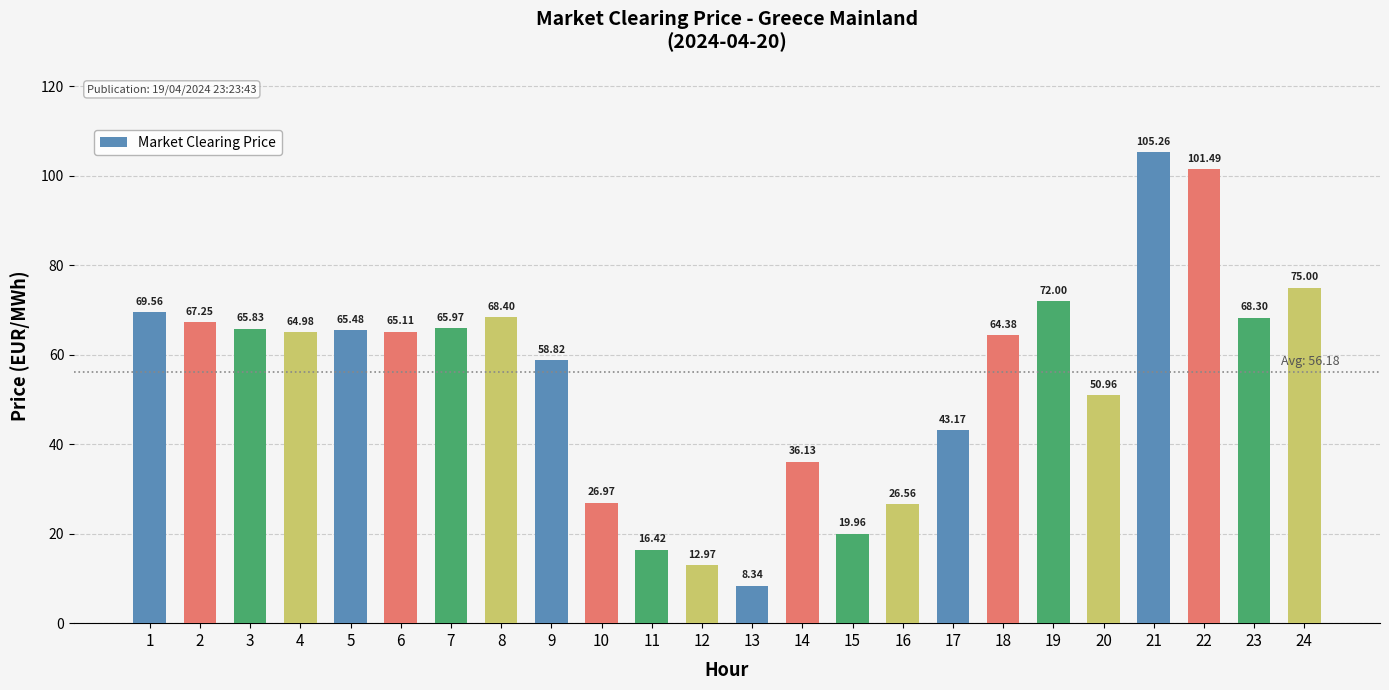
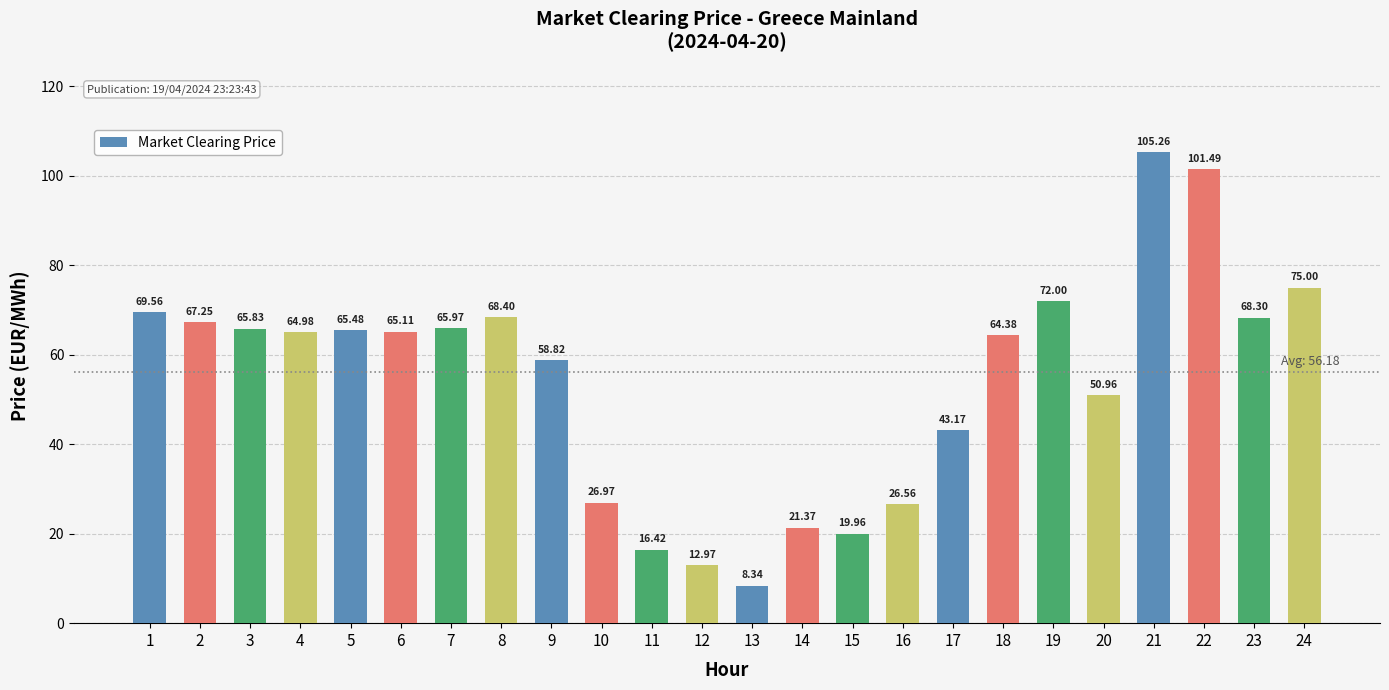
14: 36.13 -> 21.37
